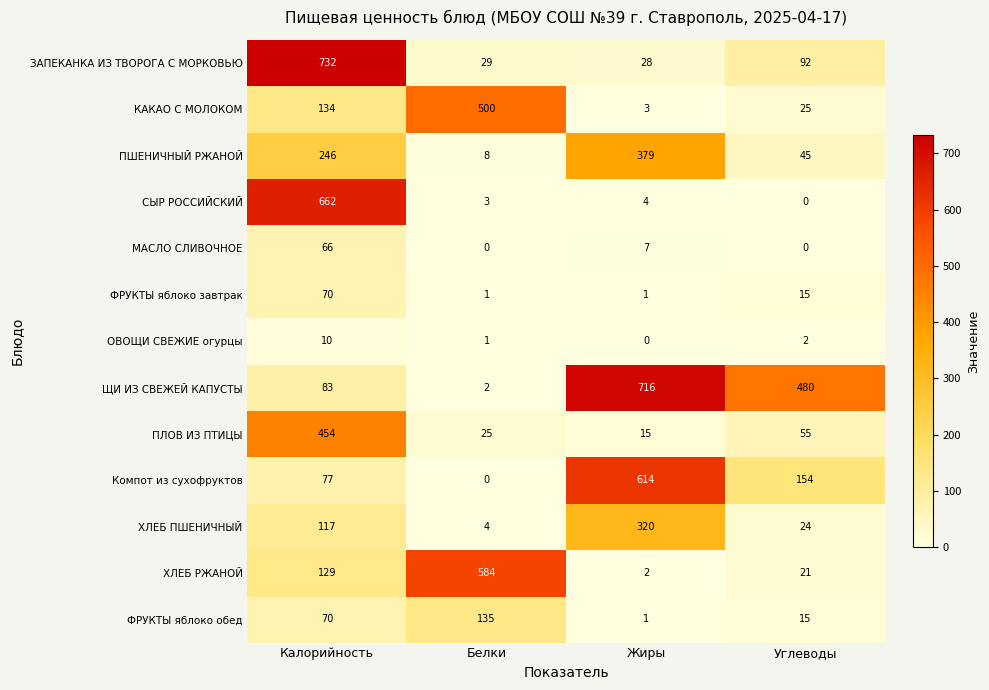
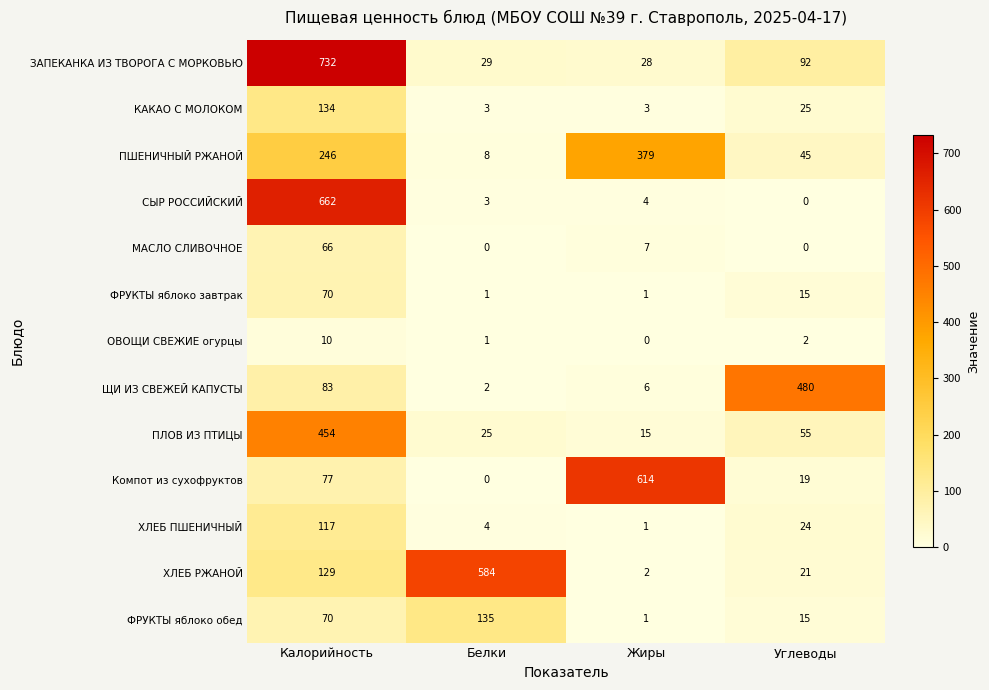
КАКАО С МОЛОКОМ, Белки: 500 -> 3
ЩИ ИЗ СВЕЖЕЙ КАПУСТЫ, Жиры: 716 -> 6
Компот из сухофруктов, Углеводы: 154 -> 19
ХЛЕБ ПШЕНИЧНЫЙ, Жиры: 320 -> 1
